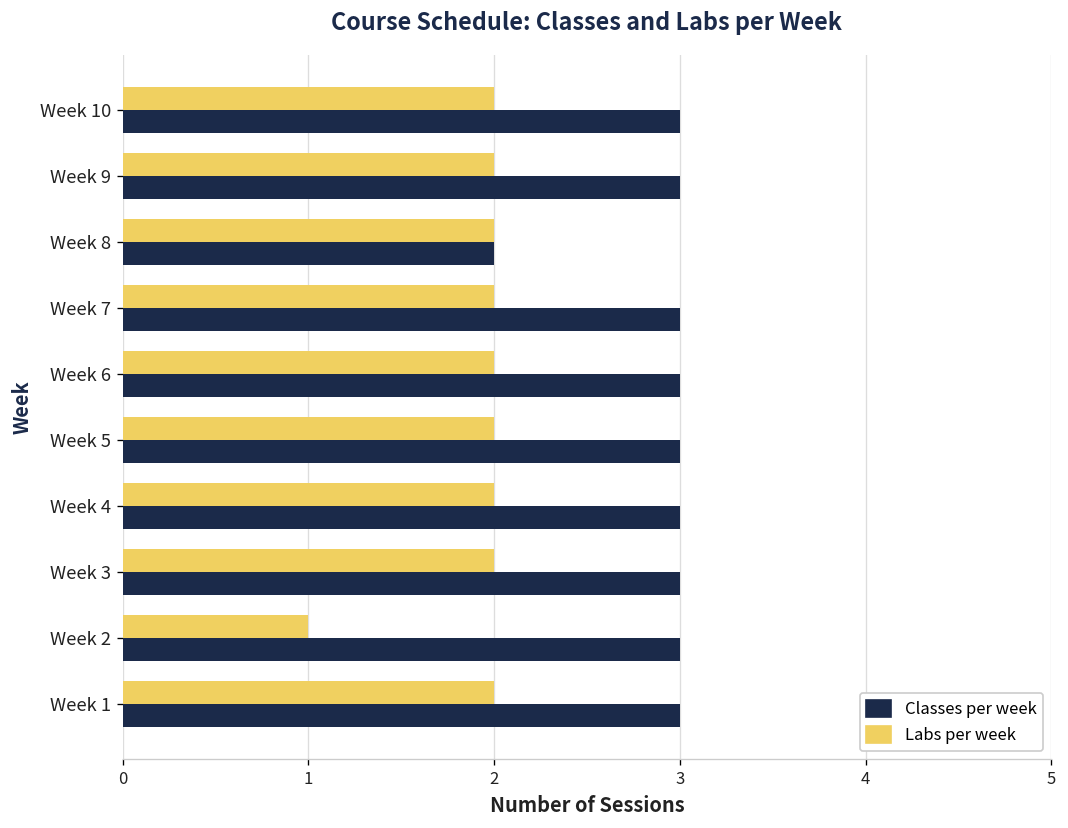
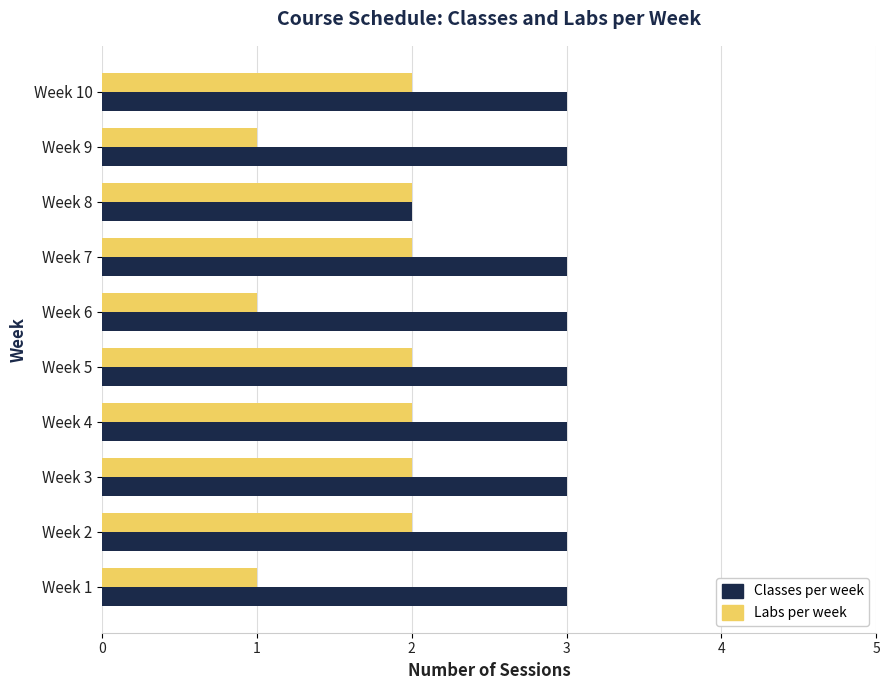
Labs per week, Week 9: 2 -> 1
Labs per week, Week 6: 2 -> 1
Labs per week, Week 2: 1 -> 2
Labs per week, Week 1: 2 -> 1
